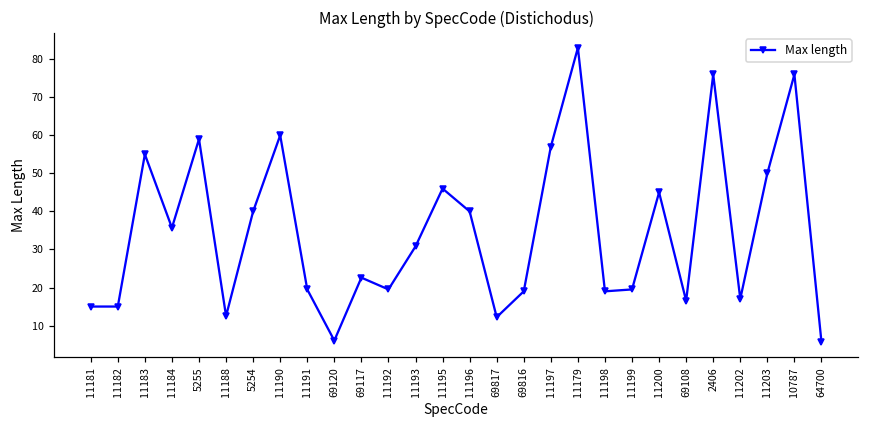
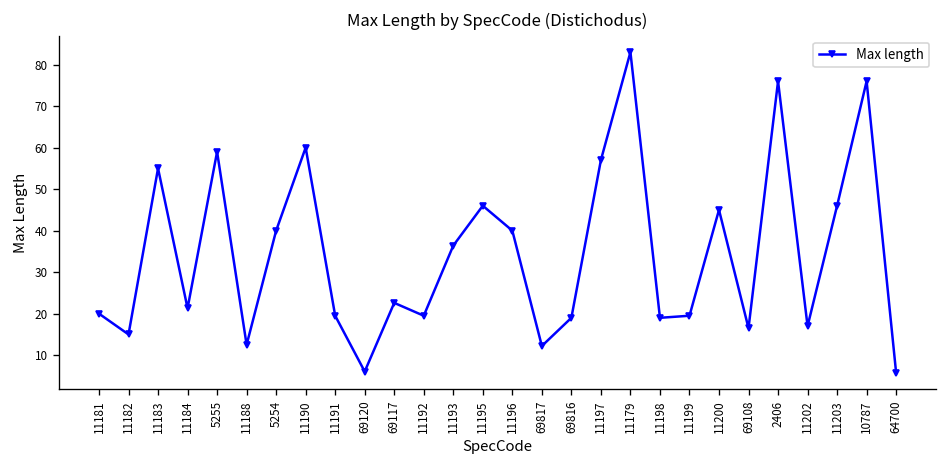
11181: 15 -> 20
11184: 36 -> 21
11193: 31 -> 36
11203: 50 -> 46
